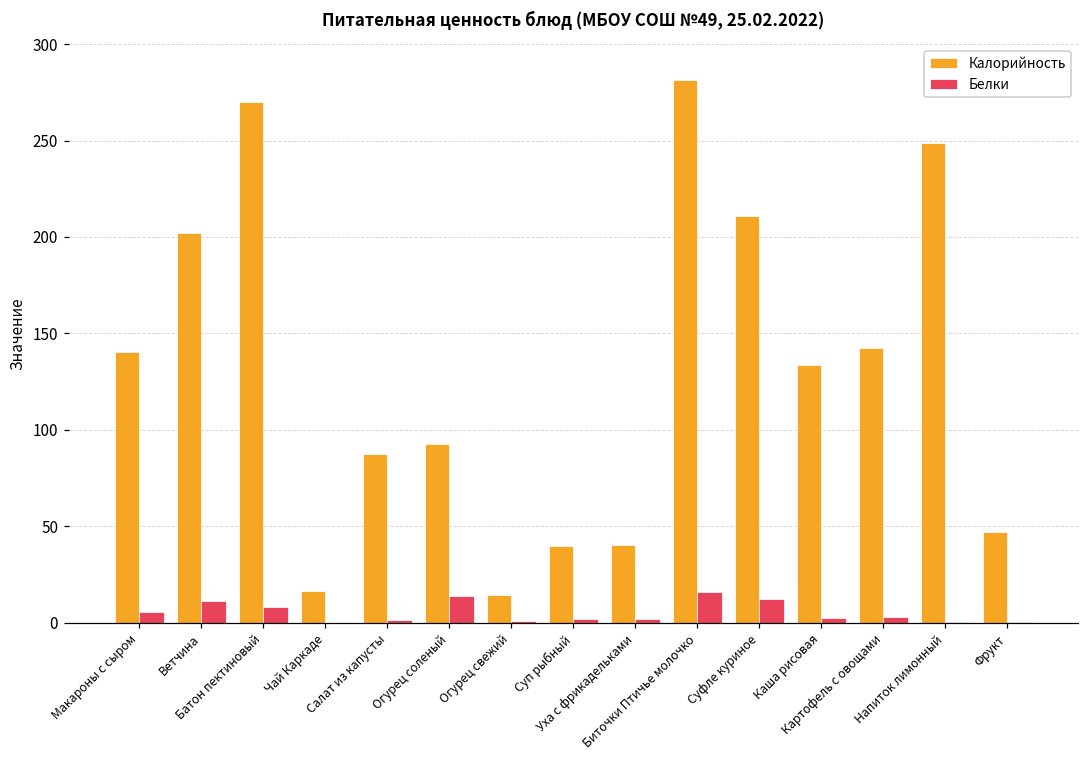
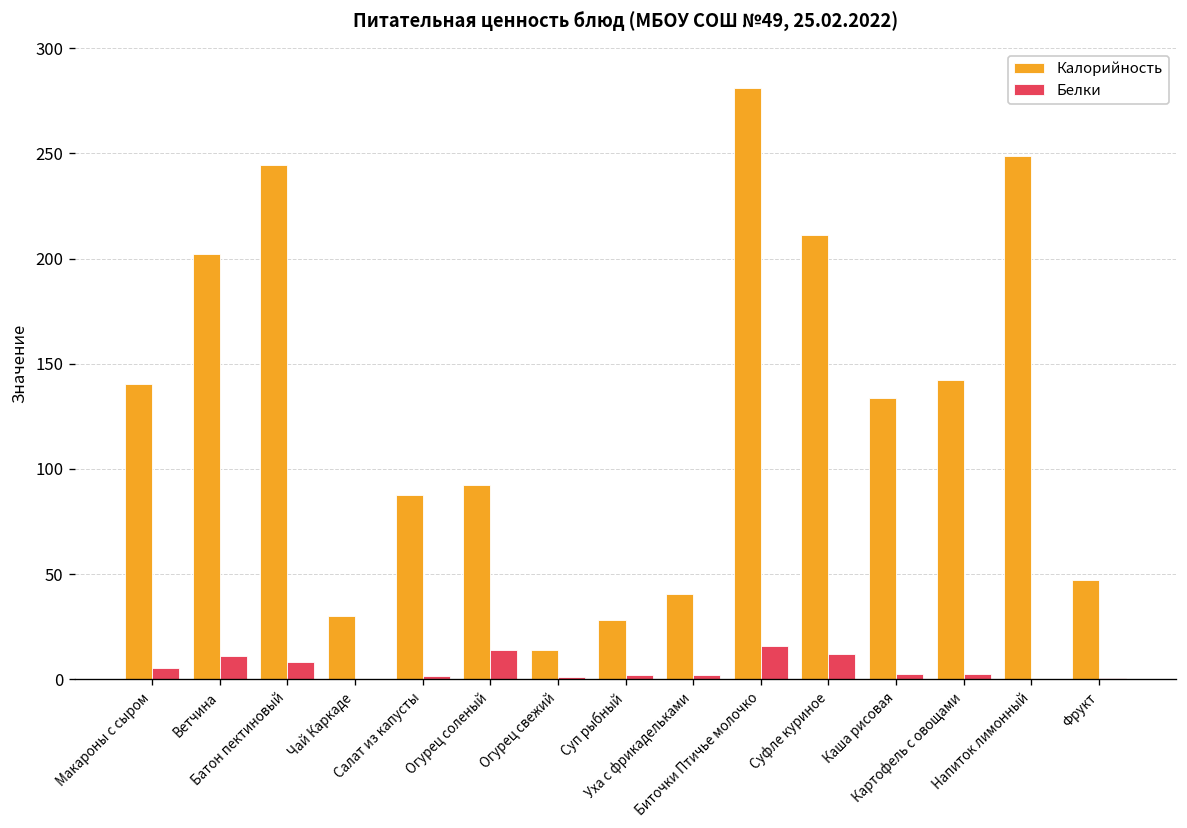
Калорийность, Батон пектиновый: 270 -> 245
Калорийность, Чай Каркаде: 17 -> 30
Калорийность, Суп рыбный: 40 -> 28
